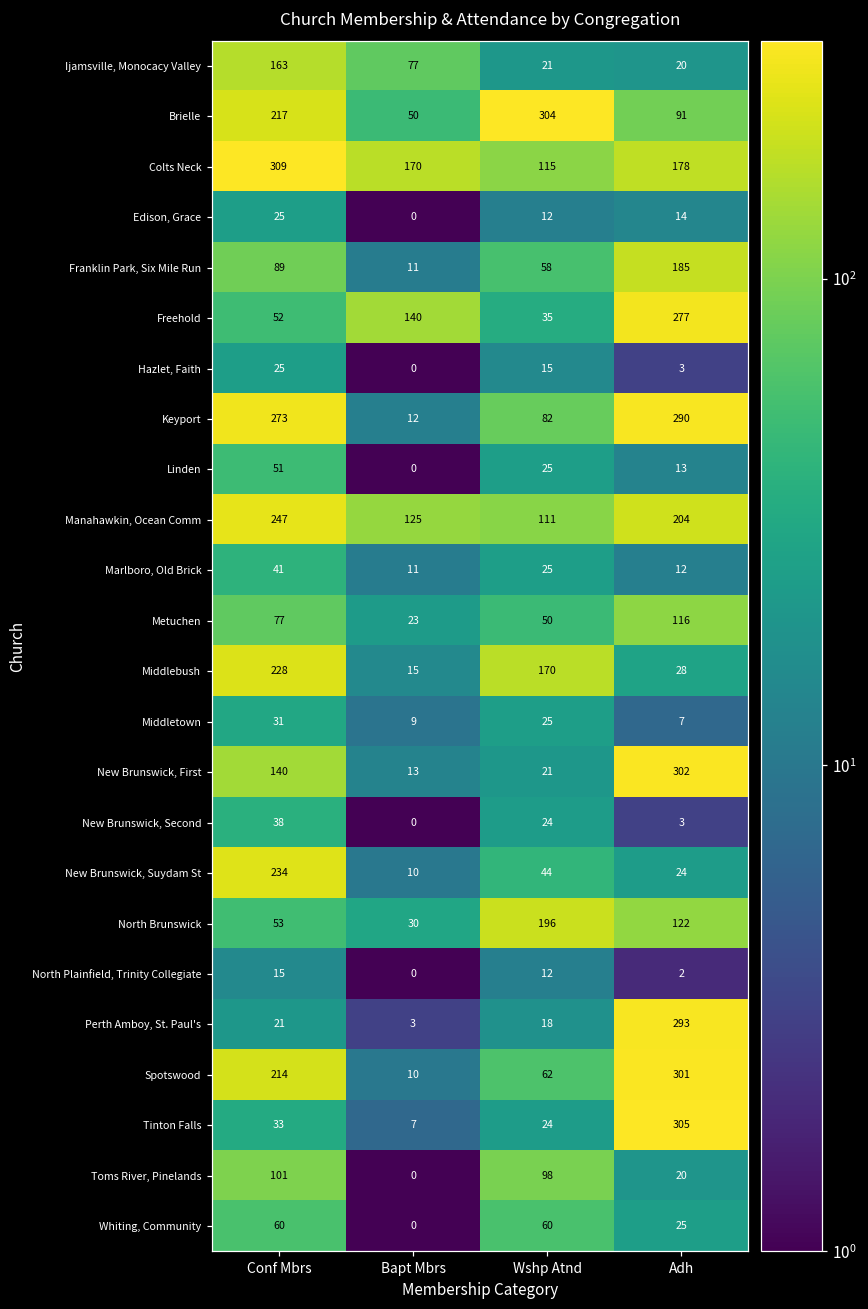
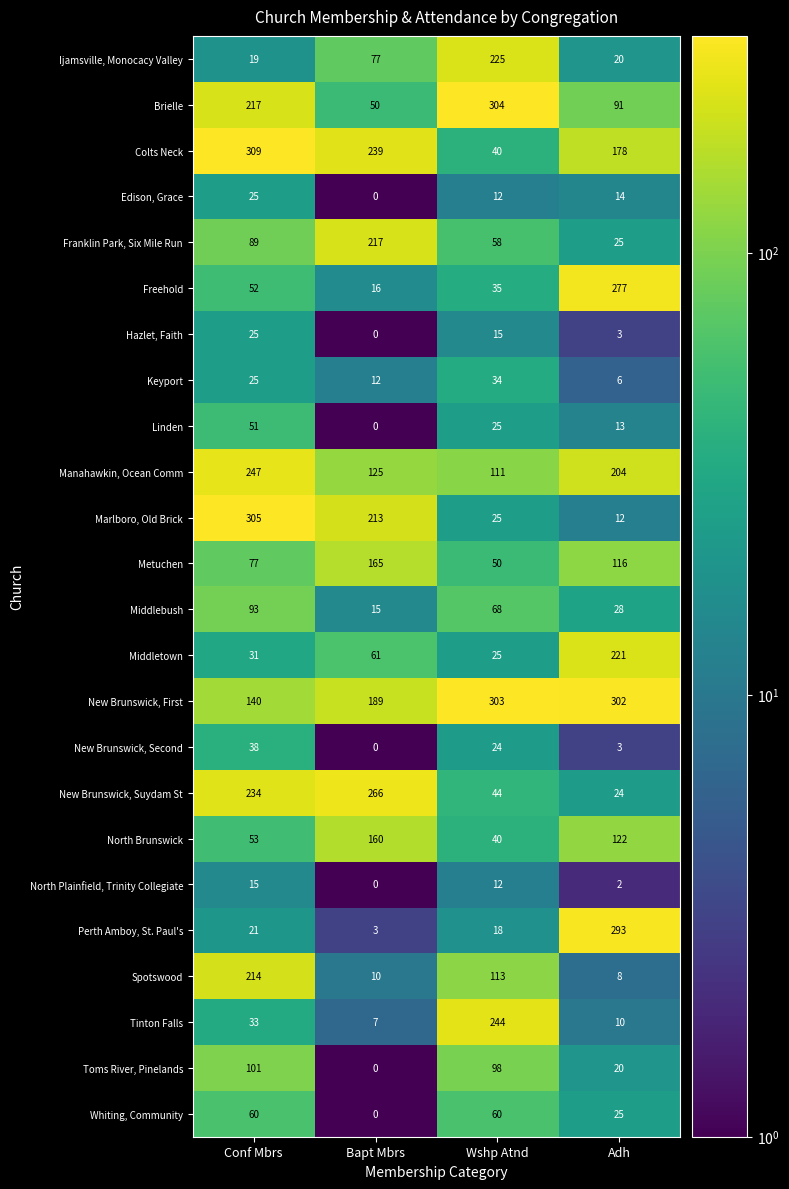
Ijamsville, Monocacy Valley, Conf Mbrs: 163 -> 19
Ijamsville, Monocacy Valley, Wshp Atnd: 21 -> 225
Colts Neck, Bapt Mbrs: 170 -> 239
Colts Neck, Wshp Atnd: 115 -> 40
Franklin Park, Six Mile Run, Bapt Mbrs: 11 -> 217
Franklin Park, Six Mile Run, Adh: 185 -> 25
Freehold, Bapt Mbrs: 140 -> 16
Keyport, Conf Mbrs: 273 -> 25
Keyport, Wshp Atnd: 82 -> 34
Keyport, Adh: 290 -> 6
Marlboro, Old Brick, Conf Mbrs: 41 -> 305
Marlboro, Old Brick, Bapt Mbrs: 11 -> 213
Metuchen, Bapt Mbrs: 23 -> 165
Middlebush, Conf Mbrs: 228 -> 93
Middlebush, Wshp Atnd: 170 -> 68
Middletown, Bapt Mbrs: 9 -> 61
Middletown, Adh: 7 -> 221
New Brunswick, First, Bapt Mbrs: 13 -> 189
New Brunswick, First, Wshp Atnd: 21 -> 303
New Brunswick, Suydam St, Bapt Mbrs: 10 -> 266
North Brunswick, Bapt Mbrs: 30 -> 160
North Brunswick, Wshp Atnd: 196 -> 40
Spotswood, Wshp Atnd: 62 -> 113
Spotswood, Adh: 301 -> 8
Tinton Falls, Wshp Atnd: 24 -> 244
Tinton Falls, Adh: 305 -> 10
